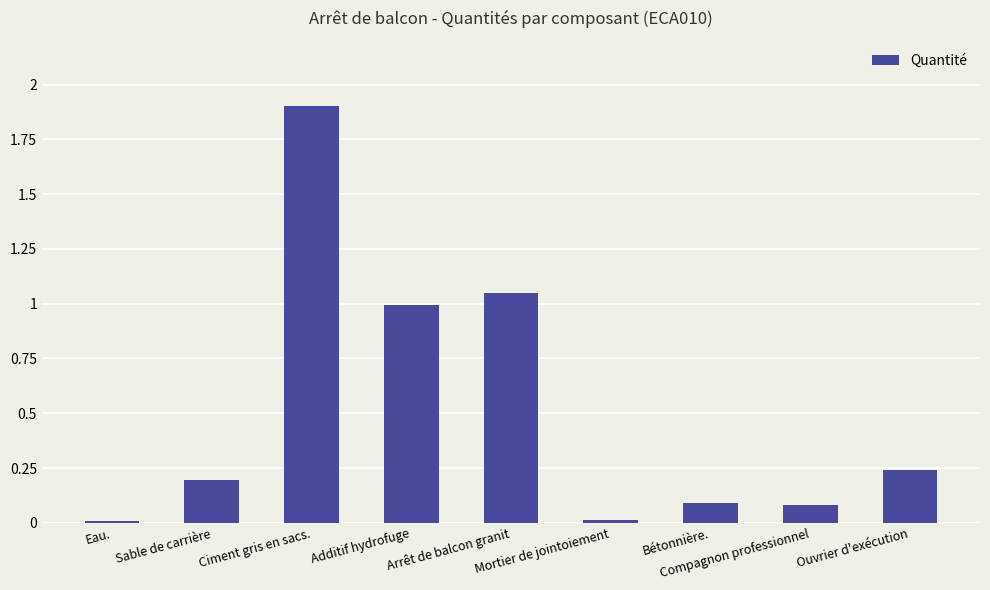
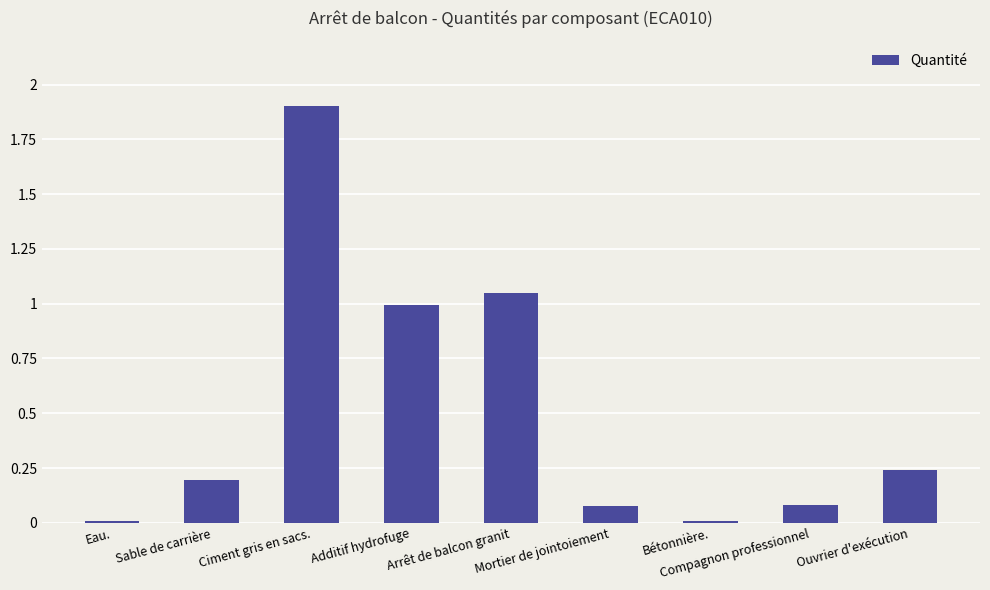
Mortier de jointoiement: 0.02 -> 0.08
Bétonnière.: 0.09 -> 0.01
